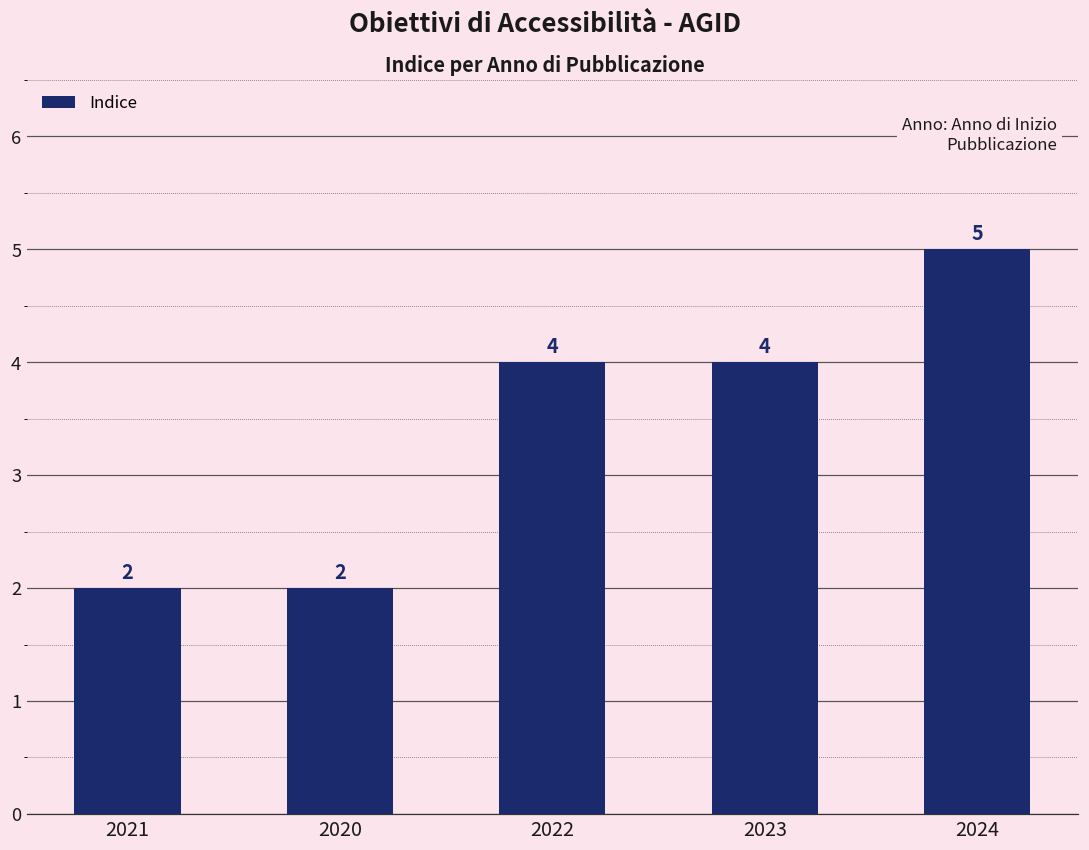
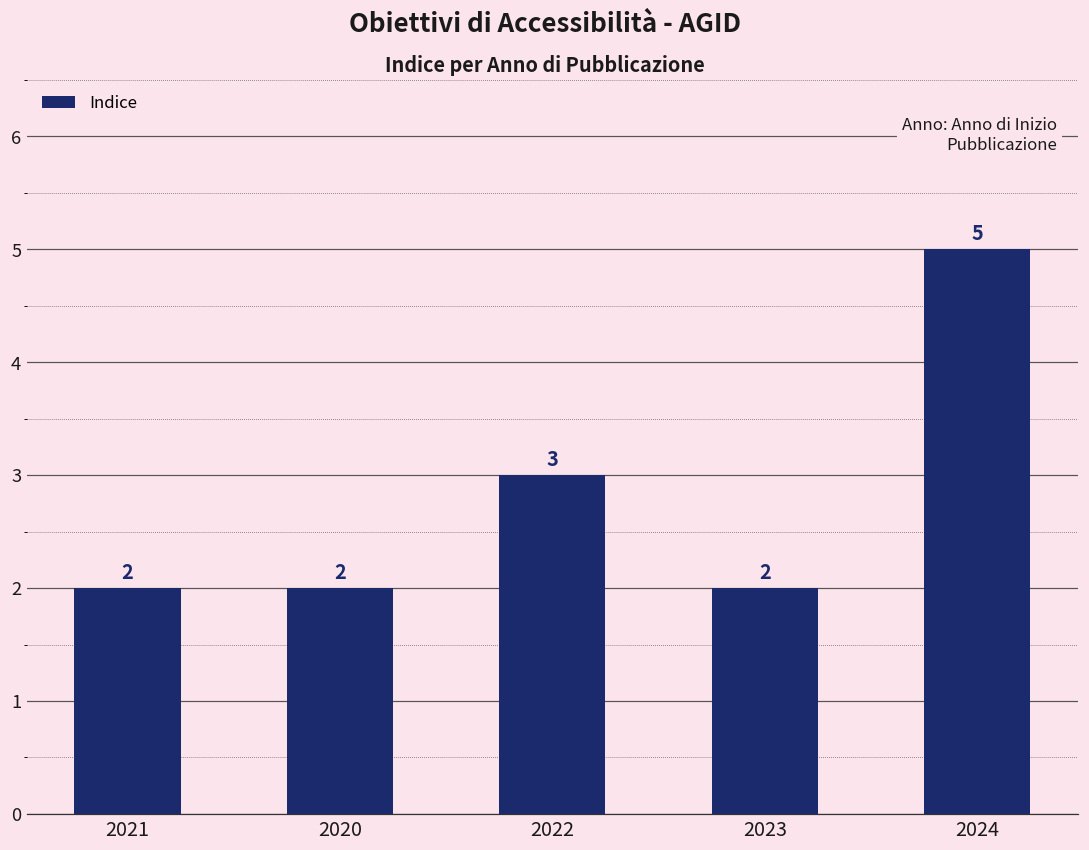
2022: 4 -> 3
2023: 4 -> 2
